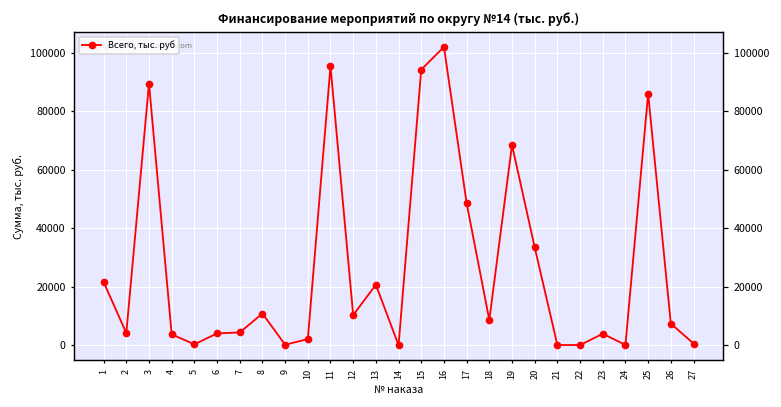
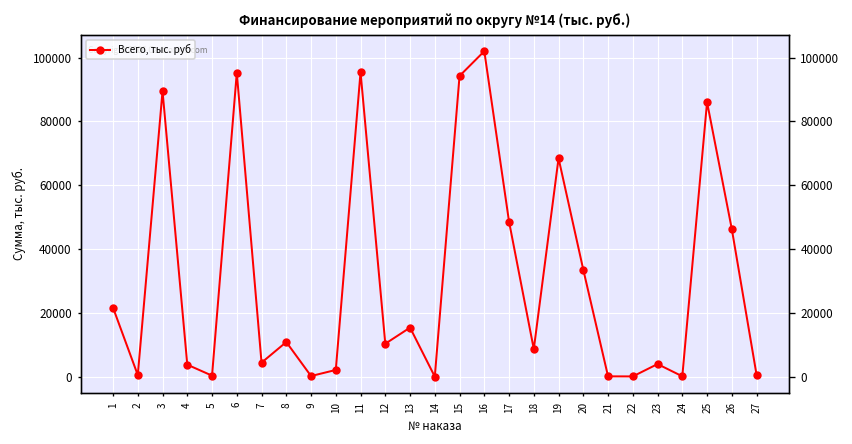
2: 4000 -> 1000
6: 4000 -> 95000
13: 21000 -> 15000
26: 7000 -> 46000
